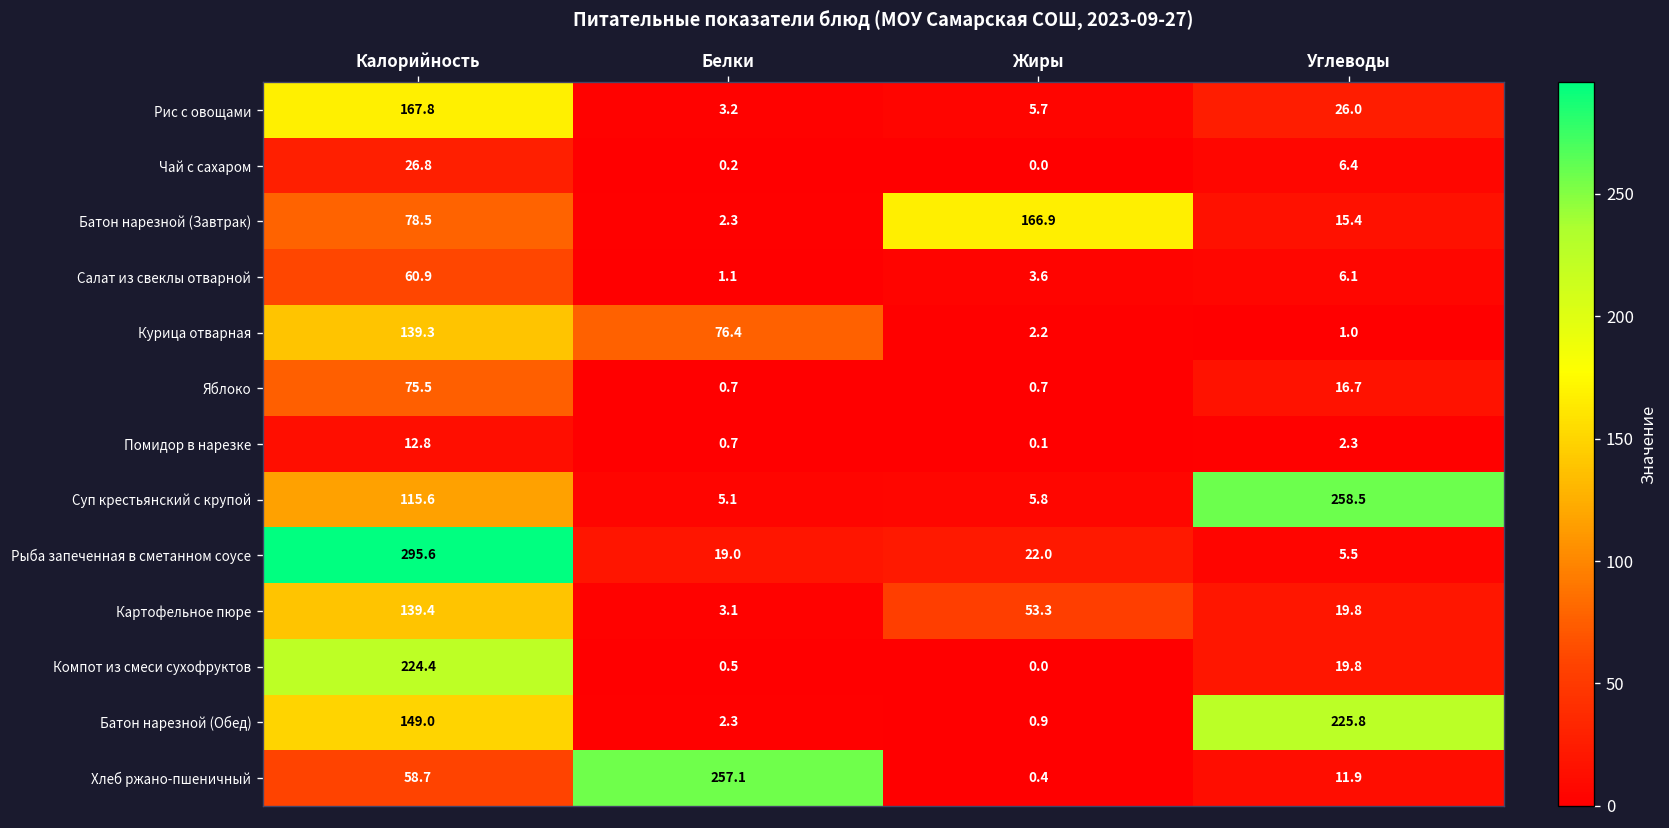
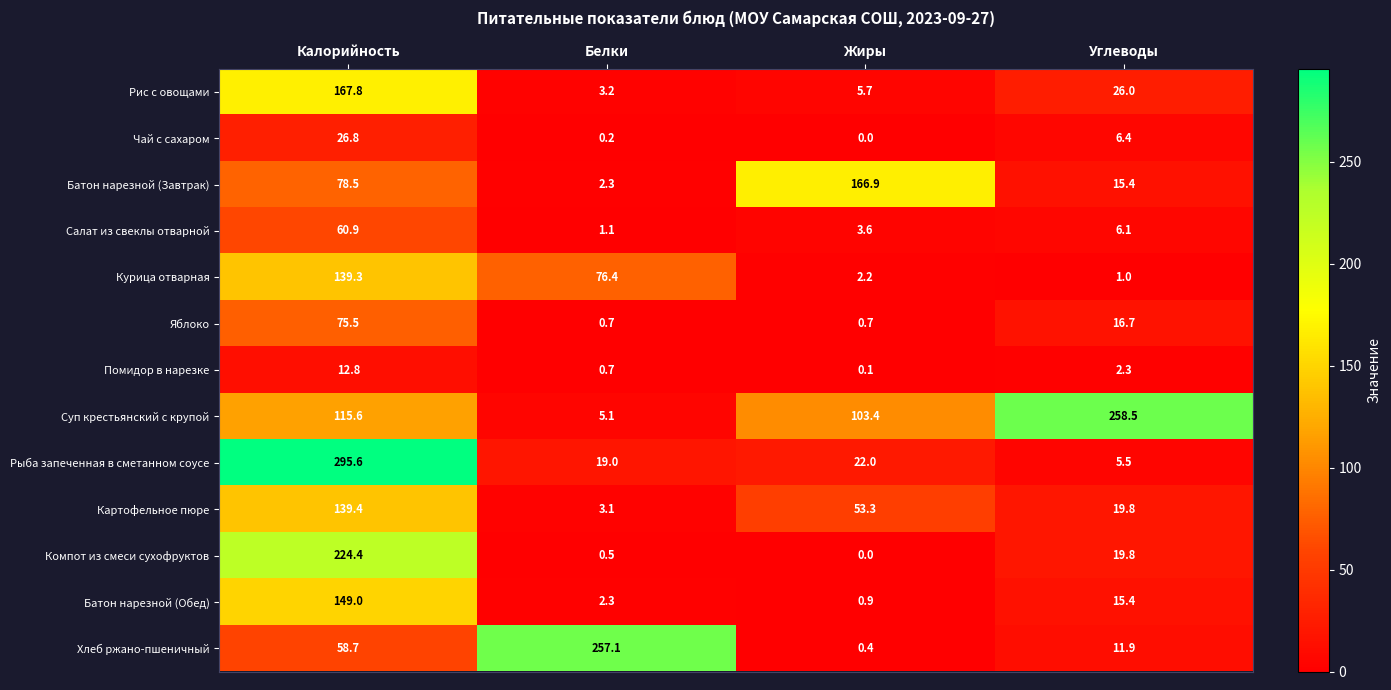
Суп крестьянский с крупой, Жиры: 5.8 -> 103.4
Батон нарезной (Обед), Углеводы: 225.8 -> 15.4
